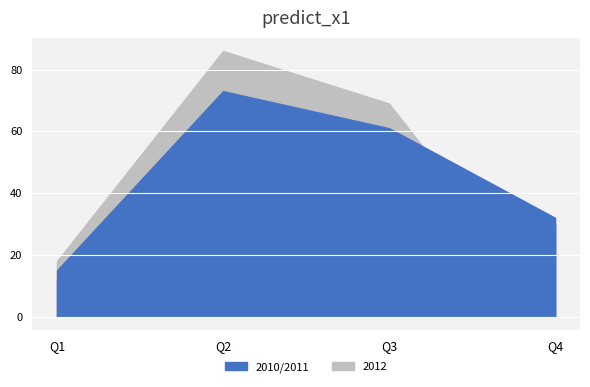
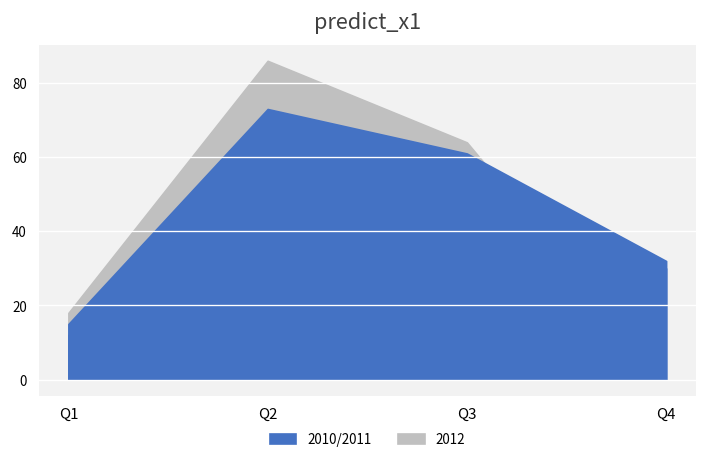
2012, Q3: 69 -> 64
